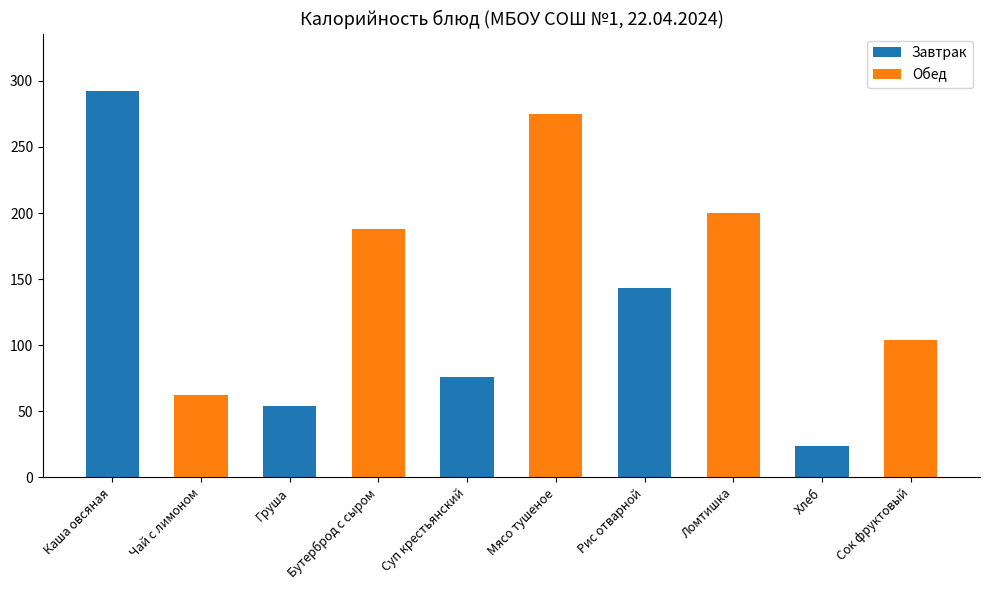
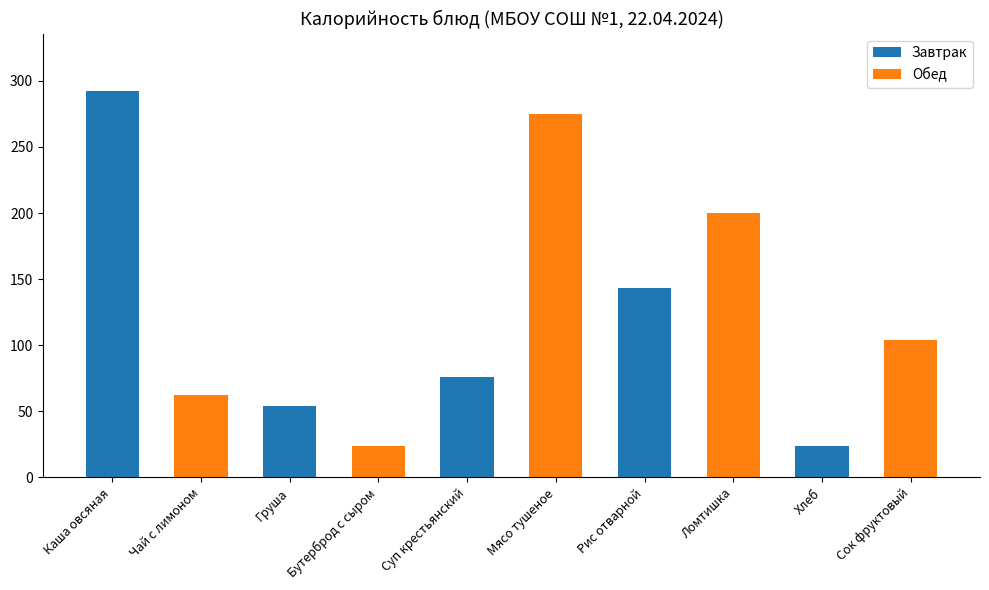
Бутерброд с сыром: 188 -> 24
